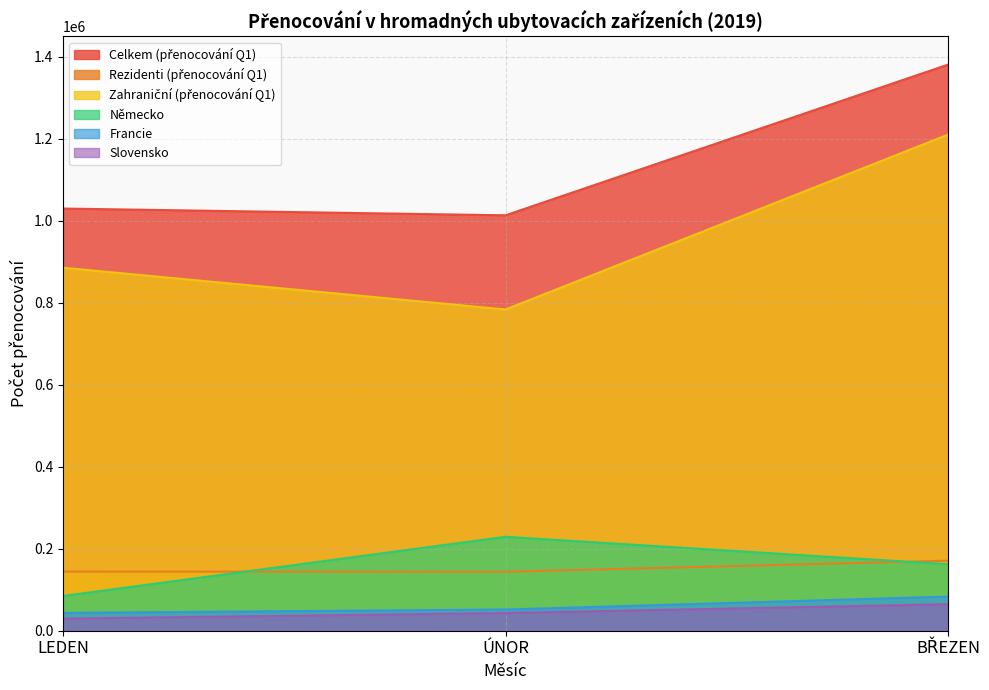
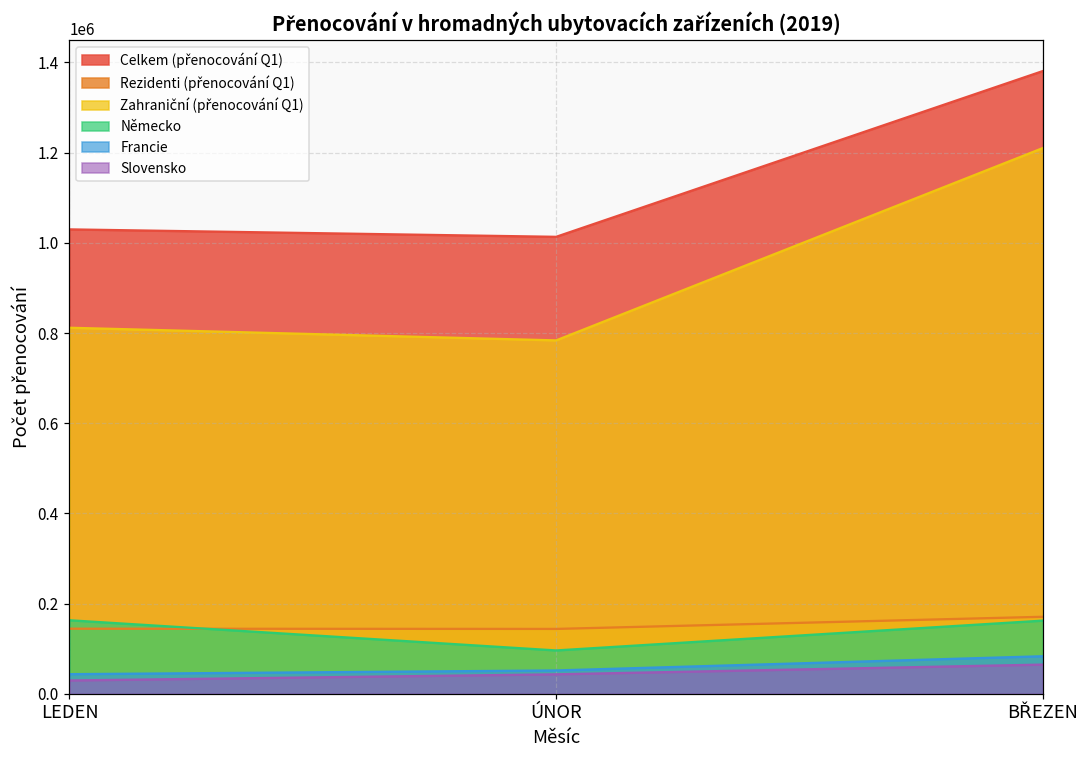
Zahraniční (přenocování Q1), LEDEN: 890000 -> 810000
Německo, LEDEN: 80000 -> 160000
Německo, ÚNOR: 230000 -> 100000
